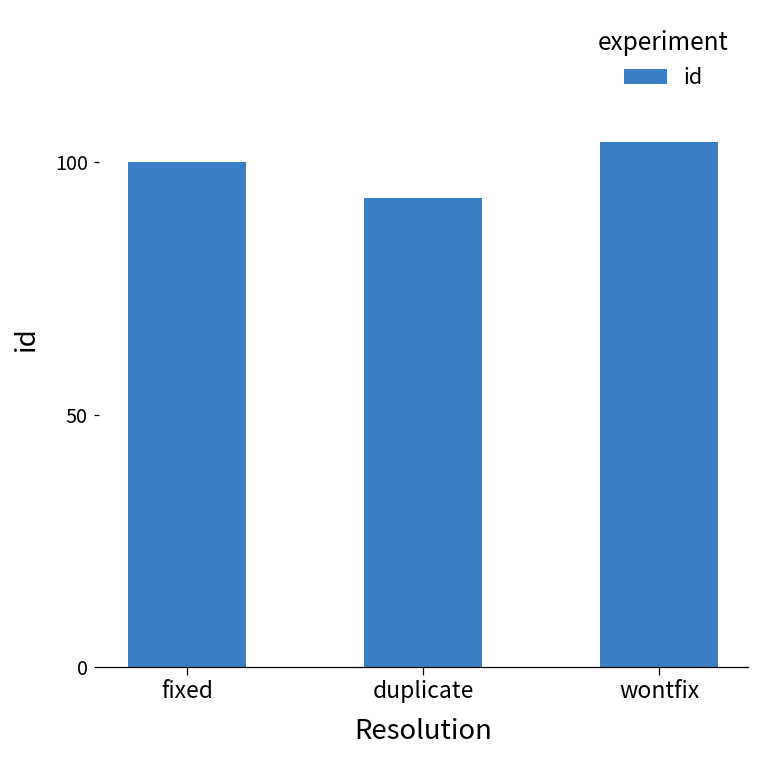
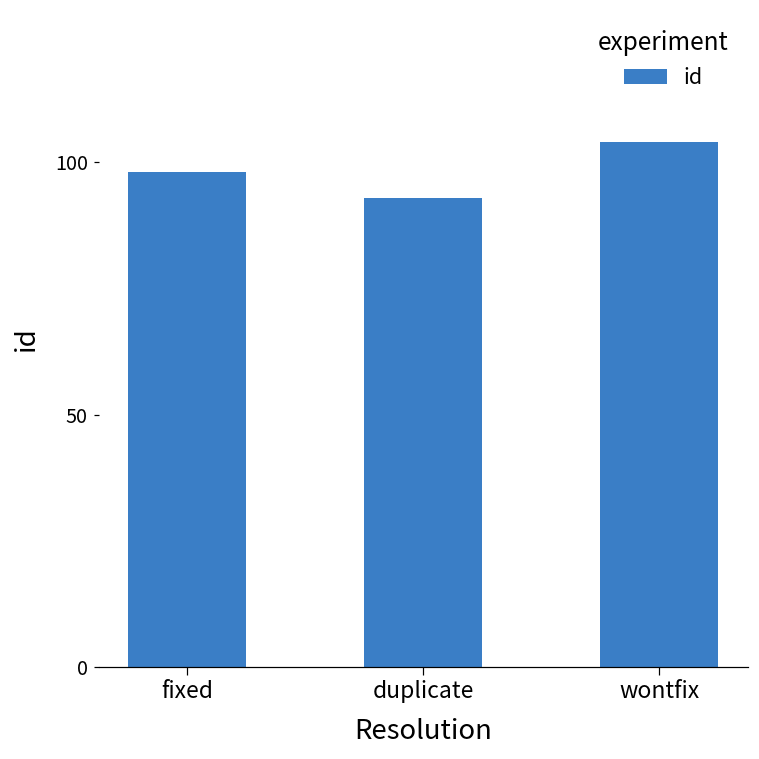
fixed: 100 -> 98
